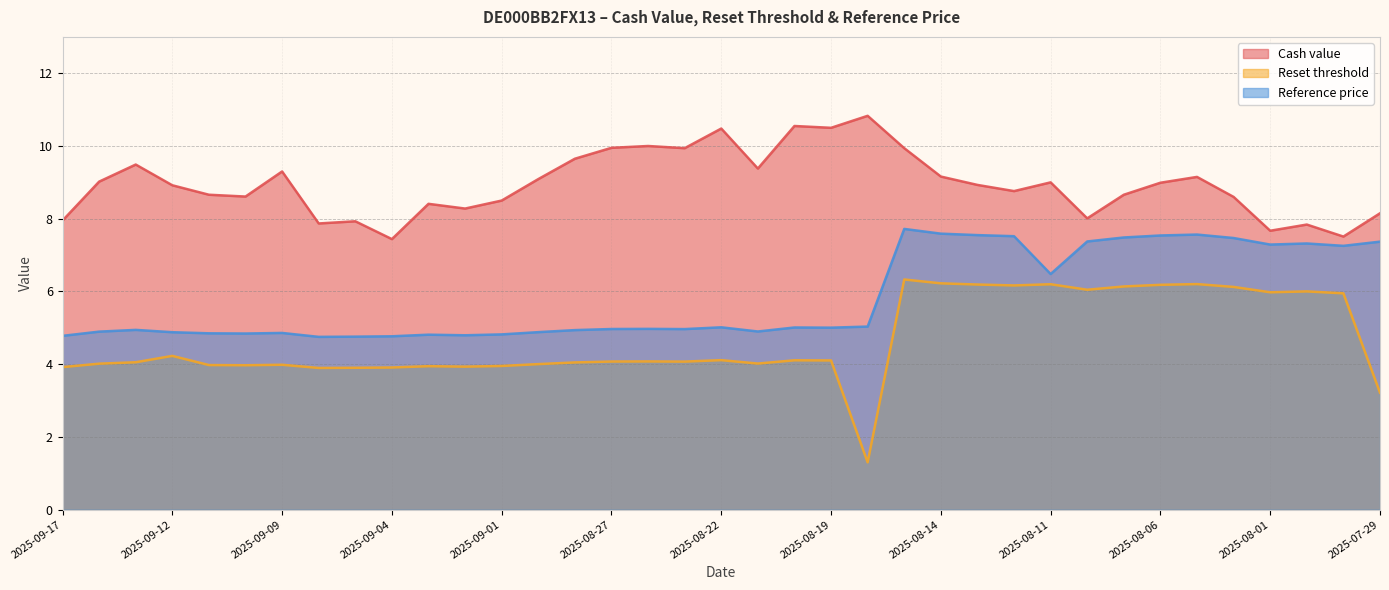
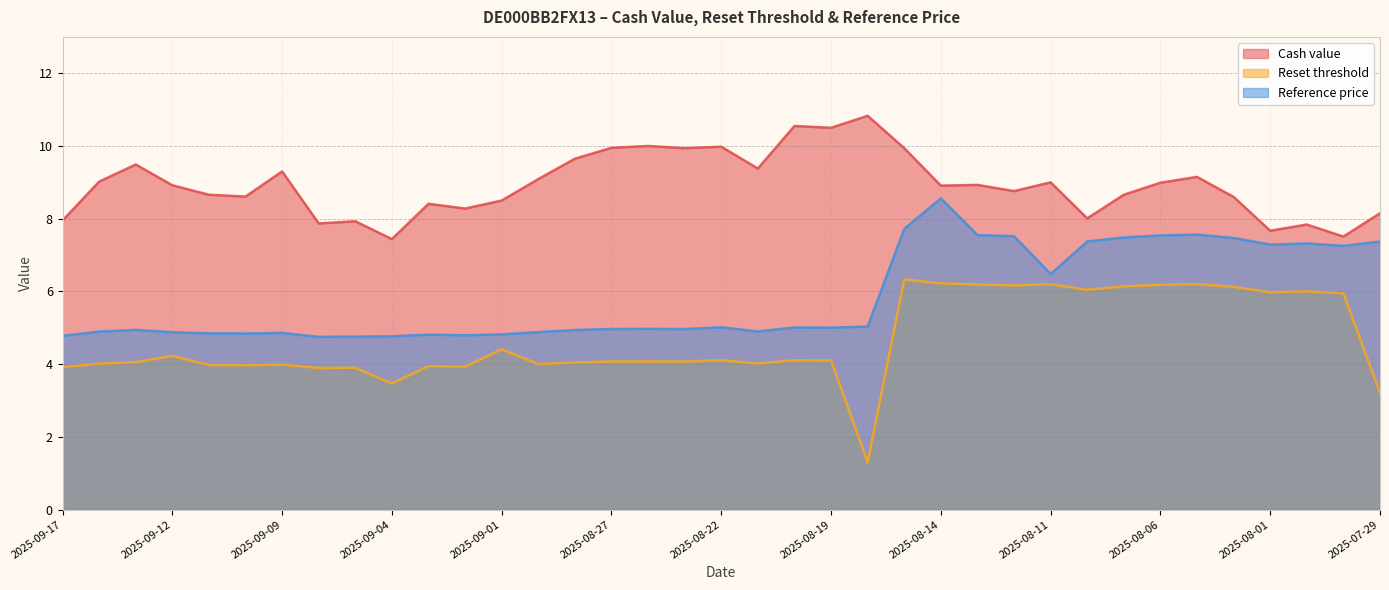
Reset threshold, 2025-09-04: 3.9 -> 3.5
Reset threshold, 2025-09-01: 4.0 -> 4.4
Cash value, 2025-08-22: 10.5 -> 10.0
Cash value, 2025-08-14: 9.2 -> 8.9
Reference price, 2025-08-14: 7.6 -> 8.6
